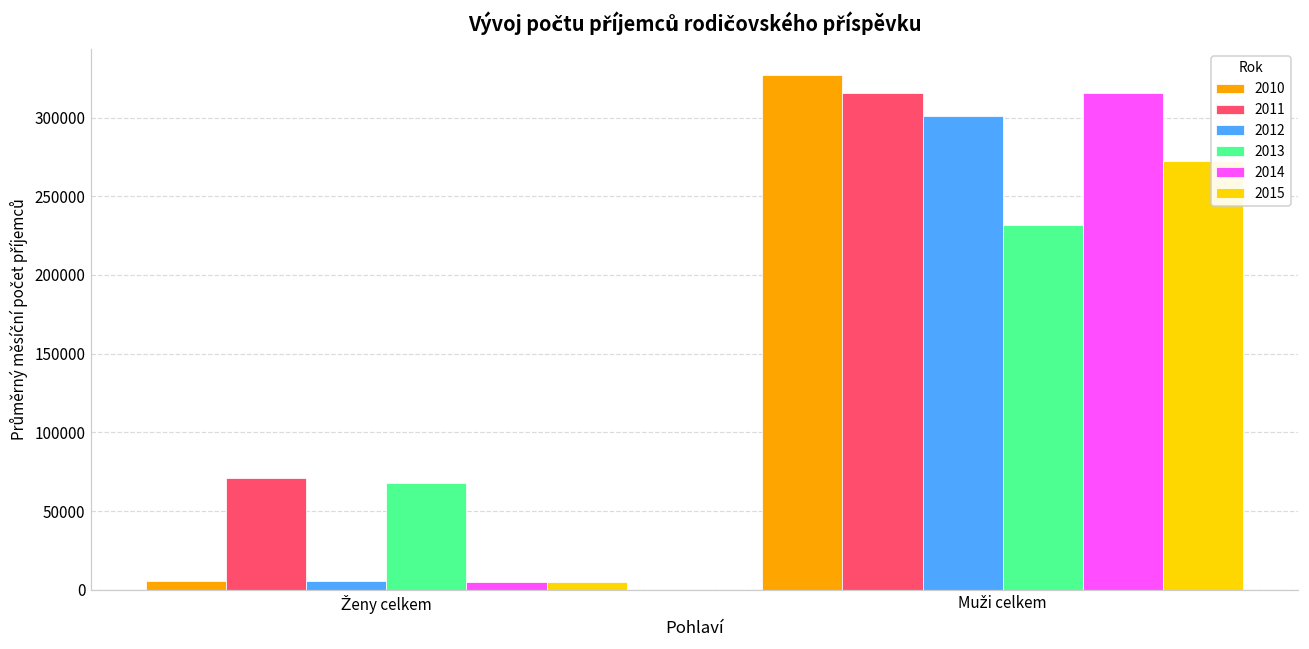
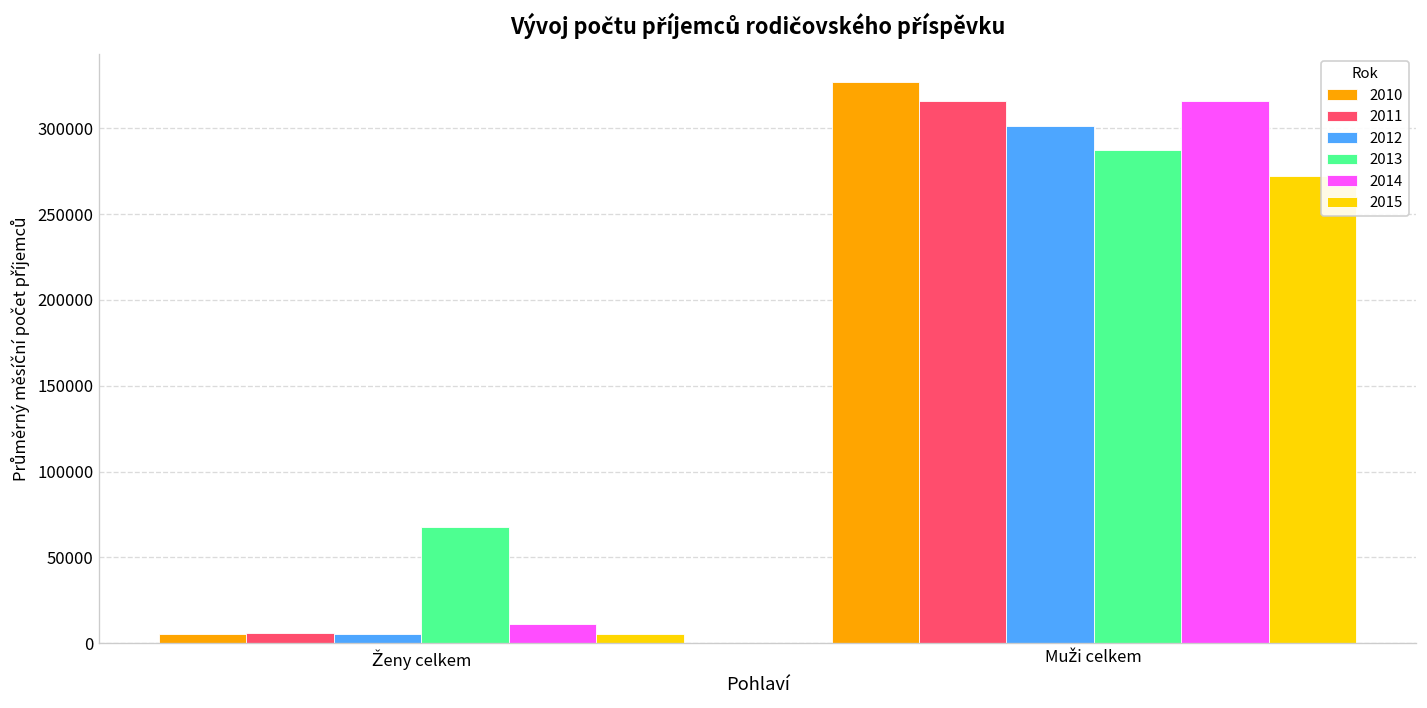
2011, Ženy celkem: 71000 -> 6000
2014, Ženy celkem: 5000 -> 11000
2013, Muži celkem: 232000 -> 287000
